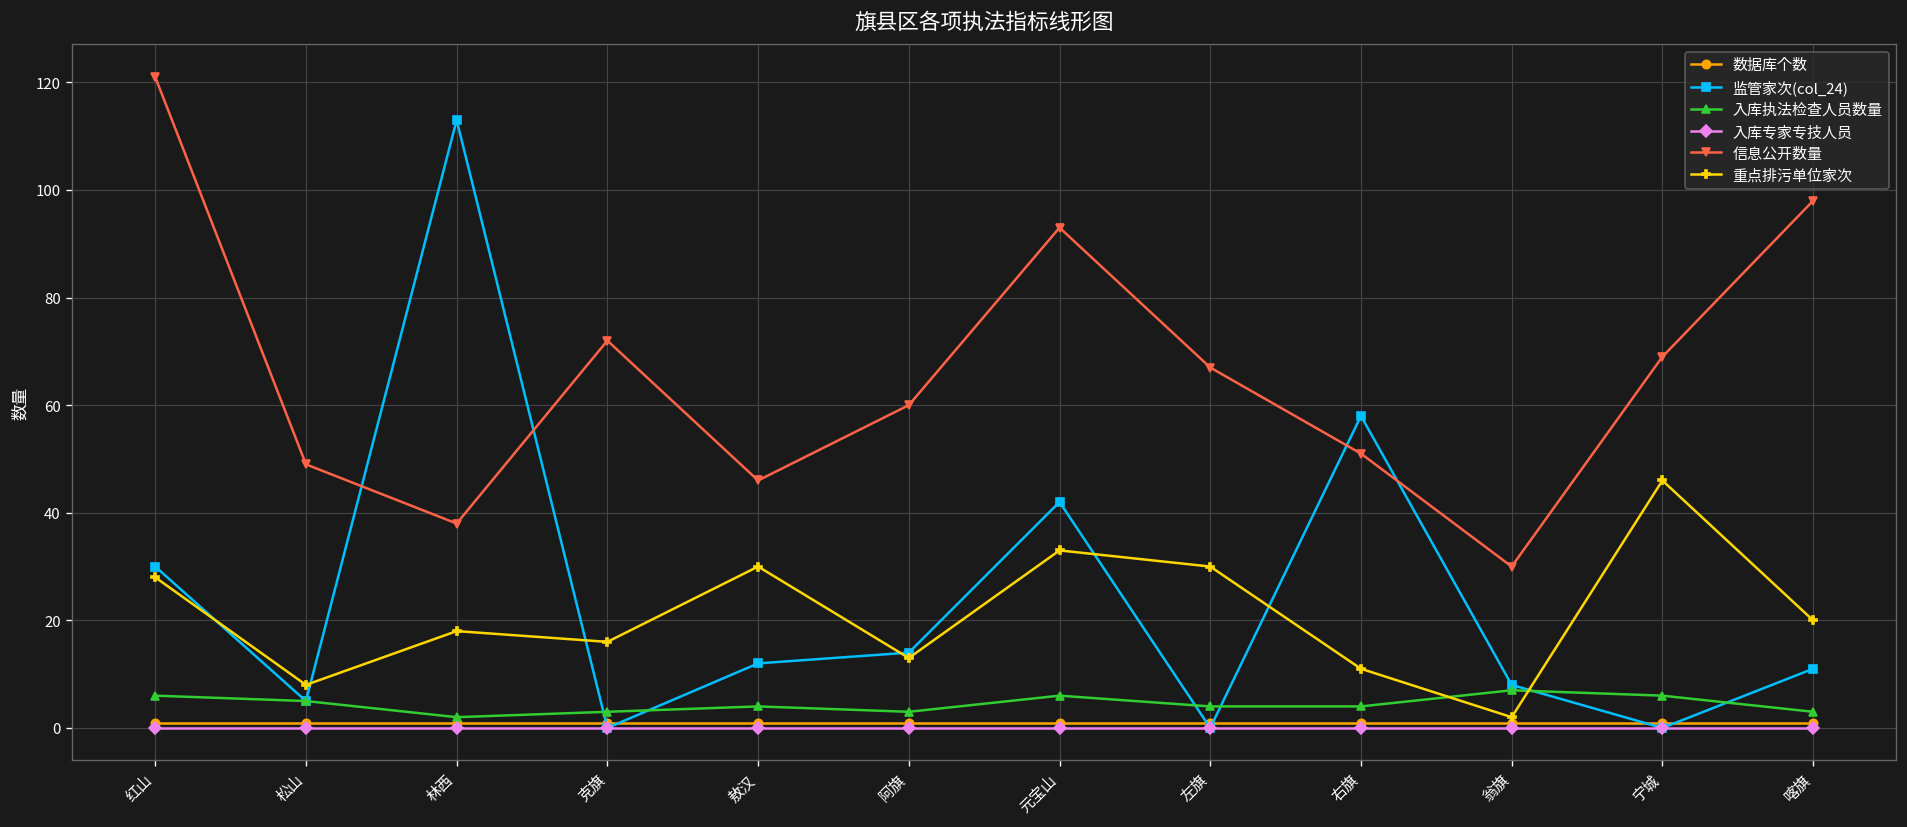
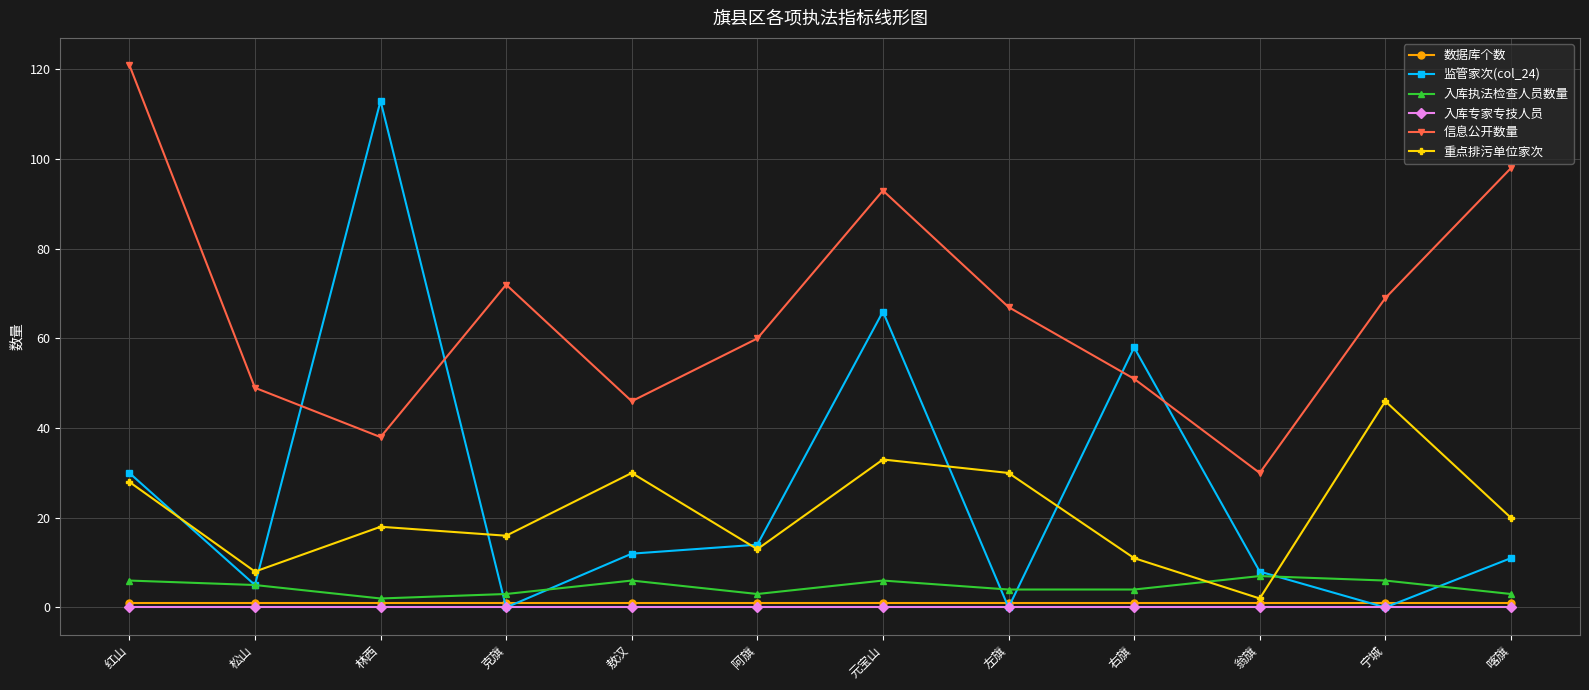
入库执法检查人员数量, 敖汉: 4 -> 6
监管家次(col_24), 元宝山: 42 -> 66
